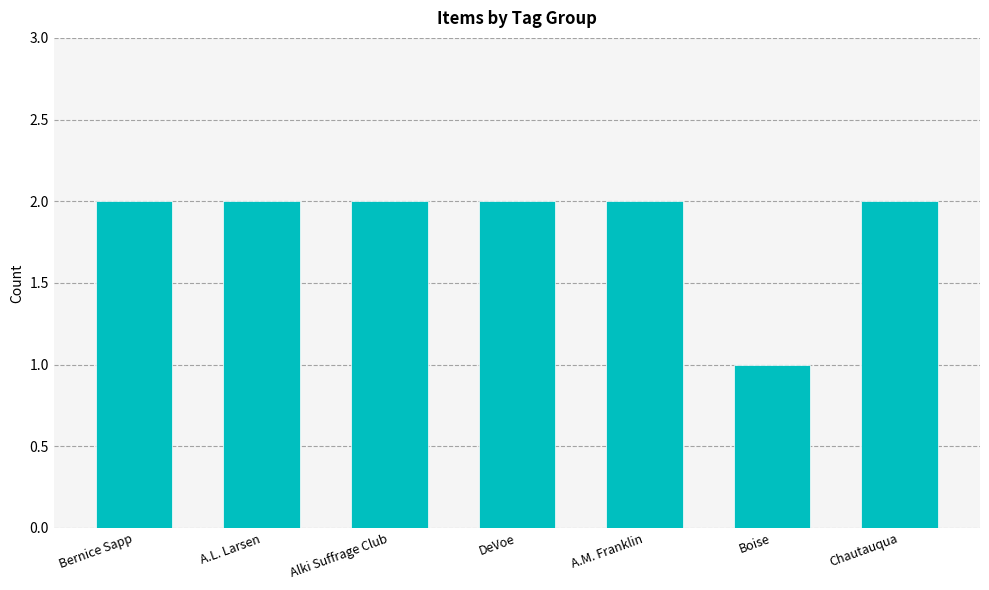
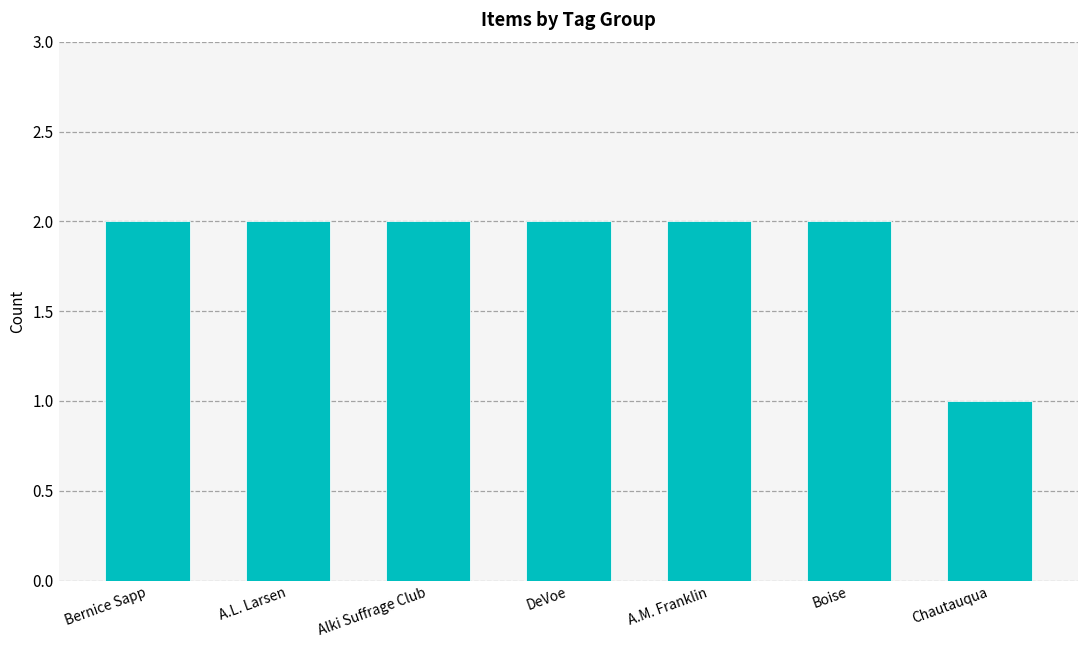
Boise: 1 -> 2
Chautauqua: 2 -> 1
